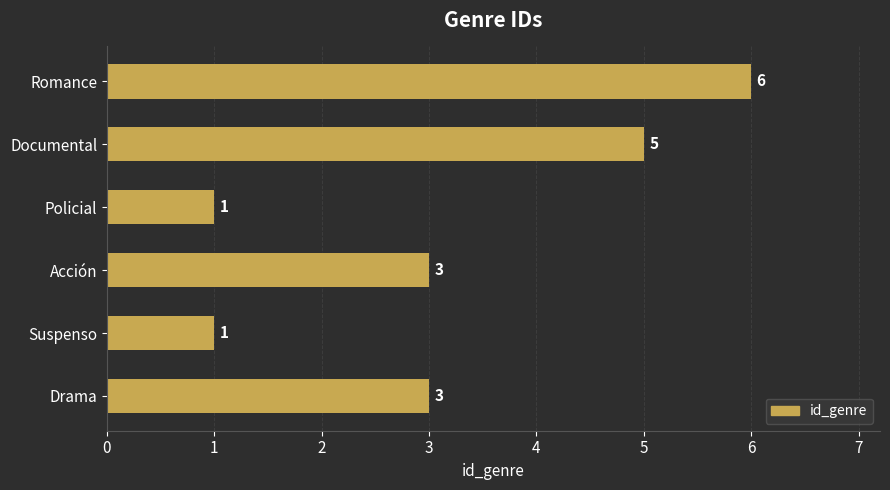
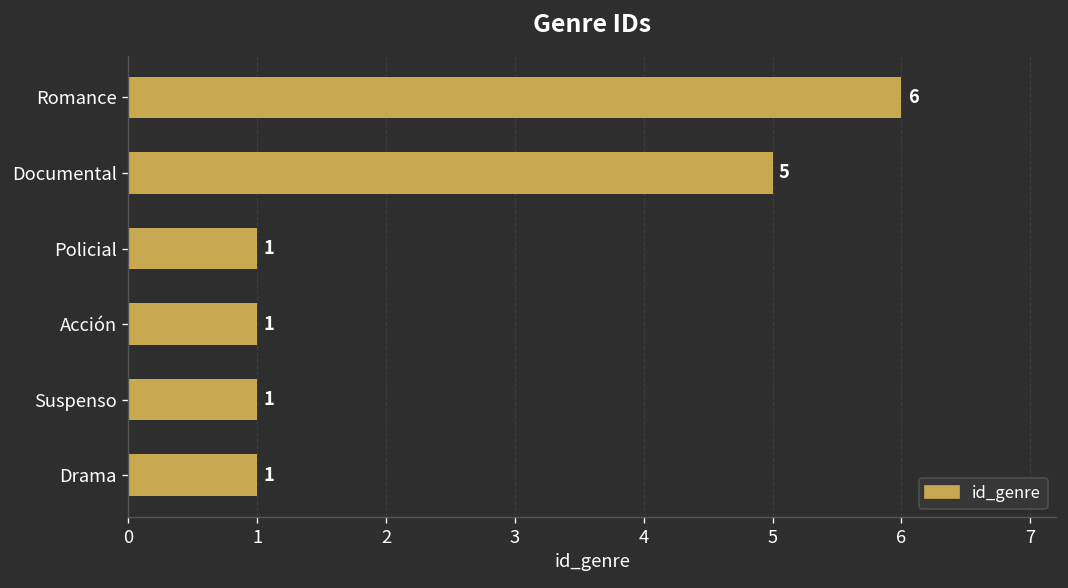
Acción: 3 -> 1
Drama: 3 -> 1
